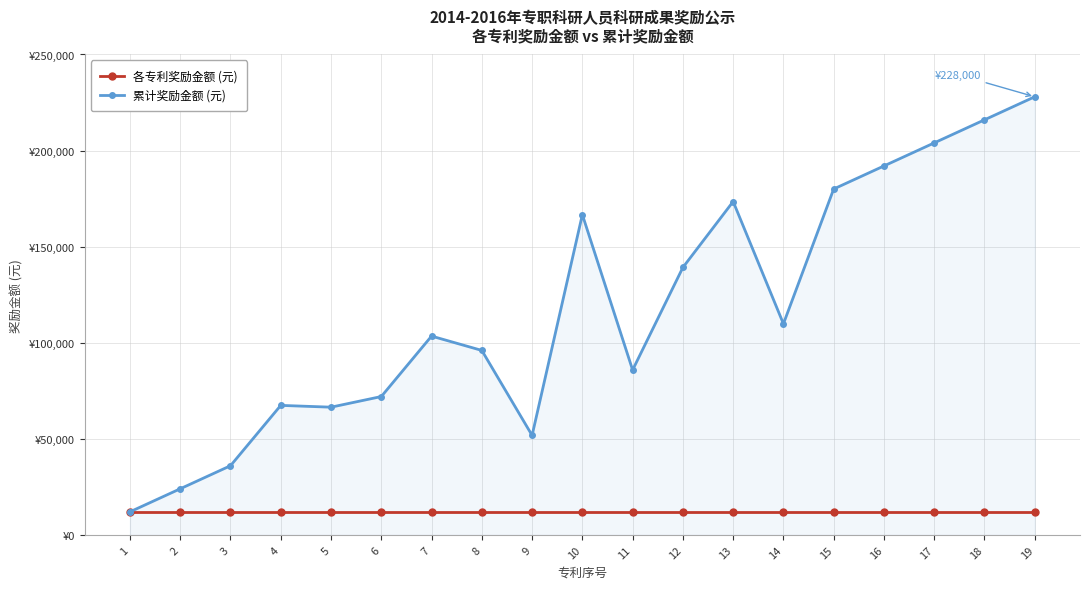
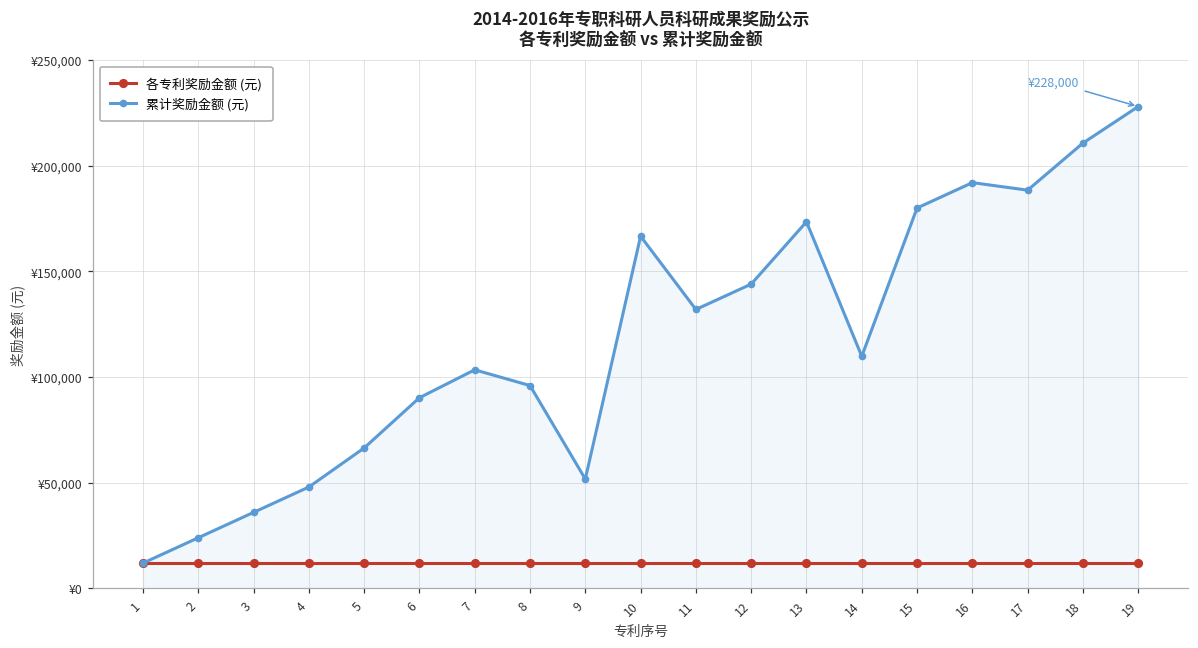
累计奖励金额 (元), 4: ¥67,000 -> ¥48,000
累计奖励金额 (元), 6: ¥72,000 -> ¥90,000
累计奖励金额 (元), 11: ¥86,000 -> ¥132,000
累计奖励金额 (元), 12: ¥139,000 -> ¥144,000
累计奖励金额 (元), 17: ¥204,000 -> ¥188,000
累计奖励金额 (元), 18: ¥216,000 -> ¥211,000
